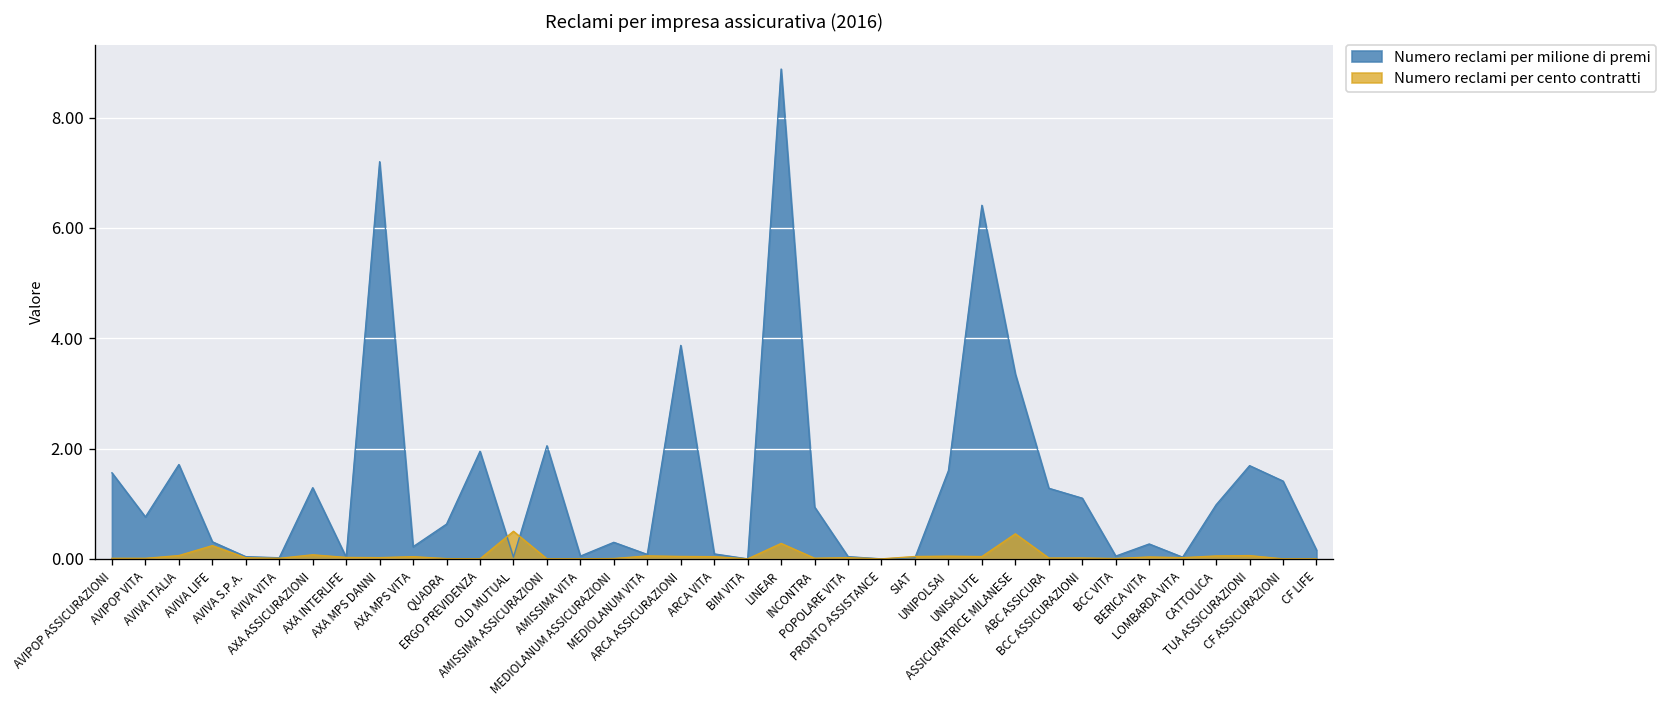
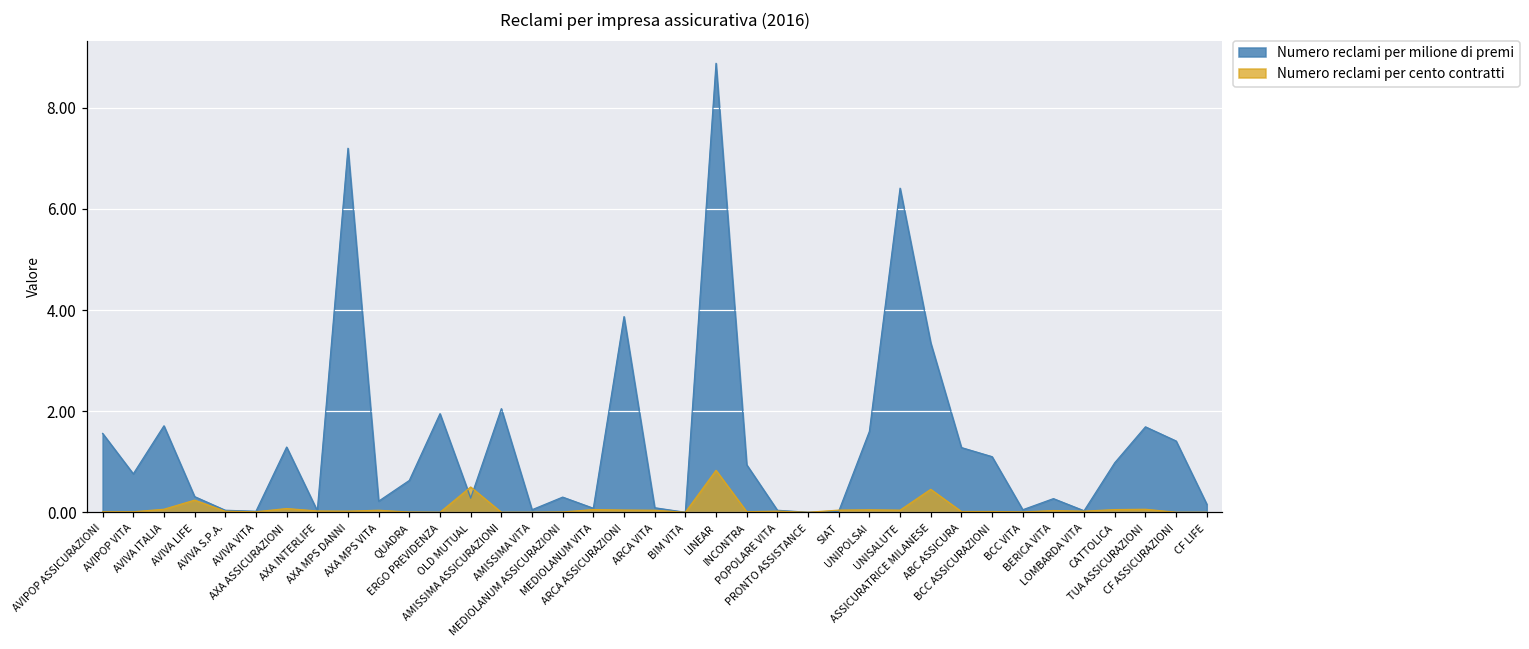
Numero reclami per milione di premi, OLD MUTUAL: 0.0 -> 0.3
Numero reclami per cento contratti, LINEAR: 0.3 -> 0.8
